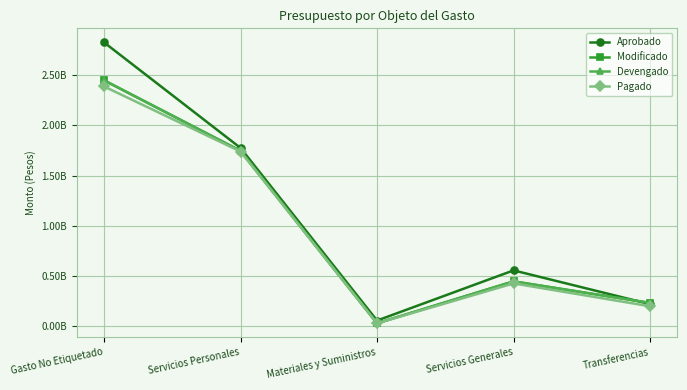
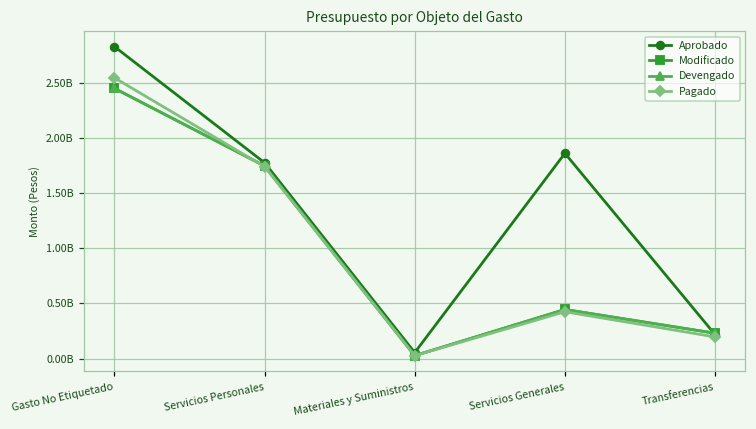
Pagado, Gasto No Etiquetado: 2390000000 -> 2550000000
Aprobado, Servicios Generales: 550000000 -> 1860000000
